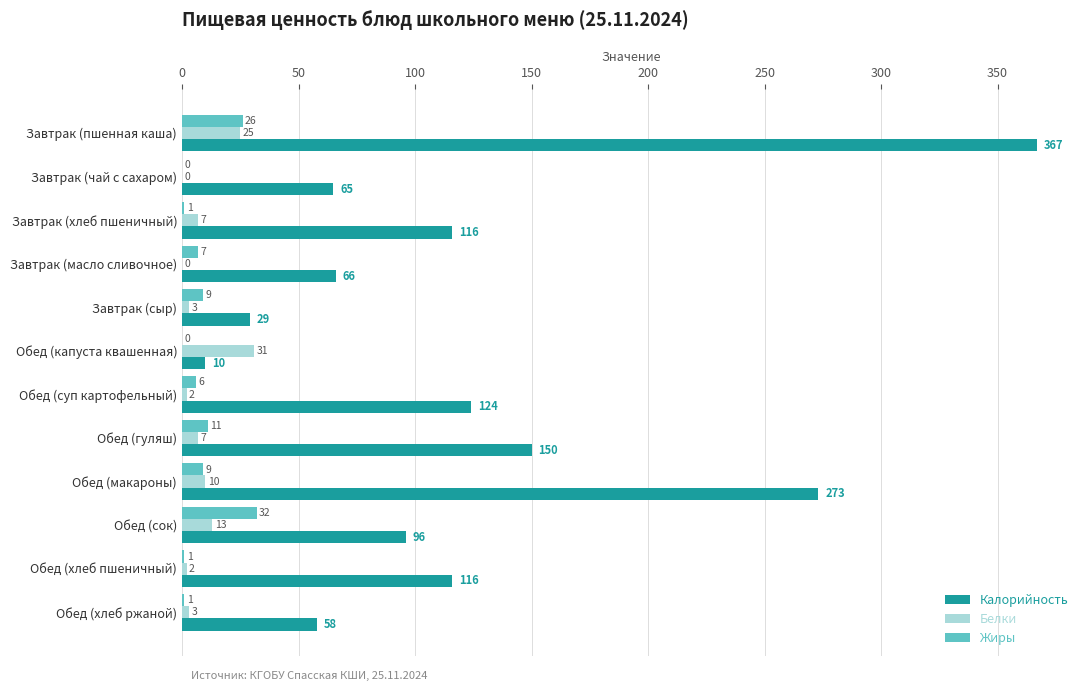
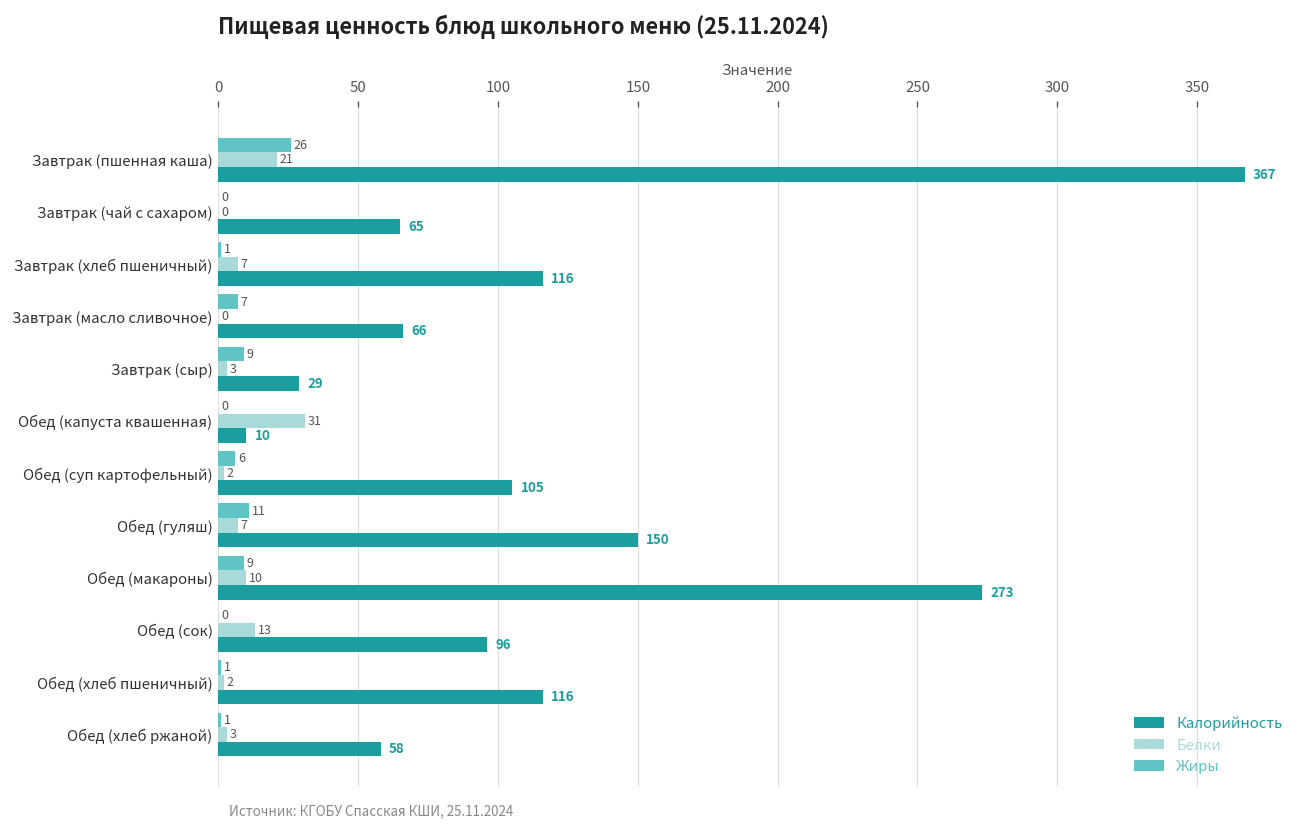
Белки, Завтрак (пшенная каша): 25 -> 21
Калорийность, Обед (суп картофельный): 124 -> 105
Жиры, Обед (сок): 32 -> 0
